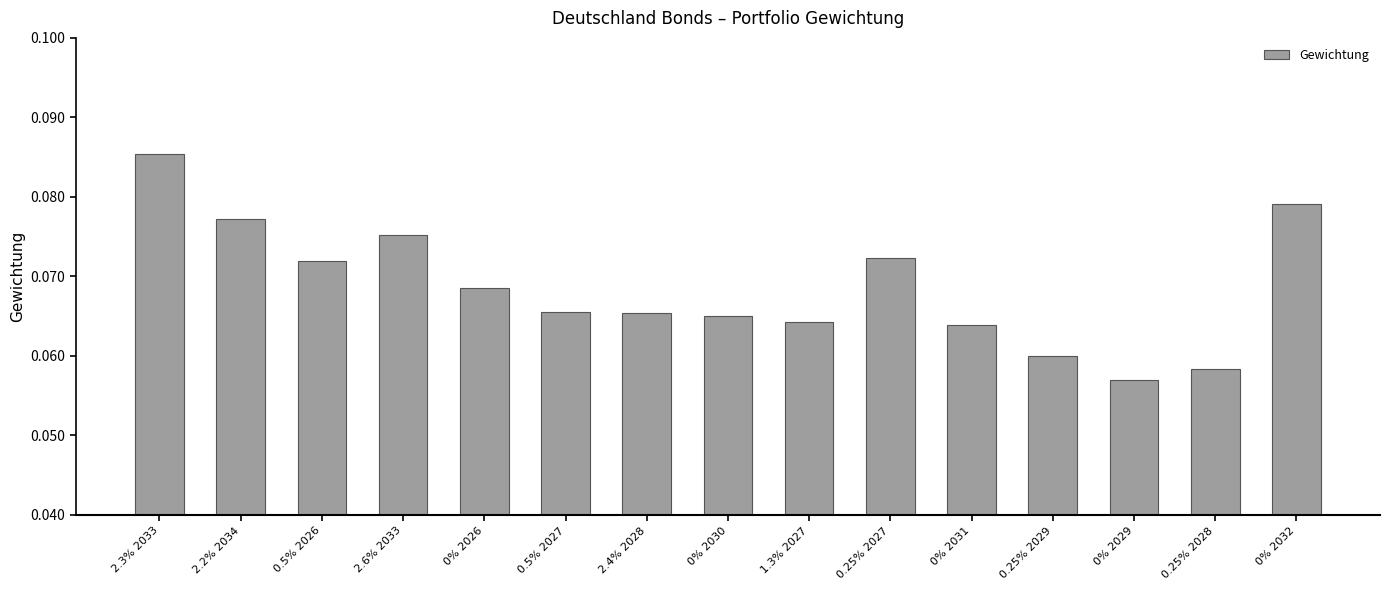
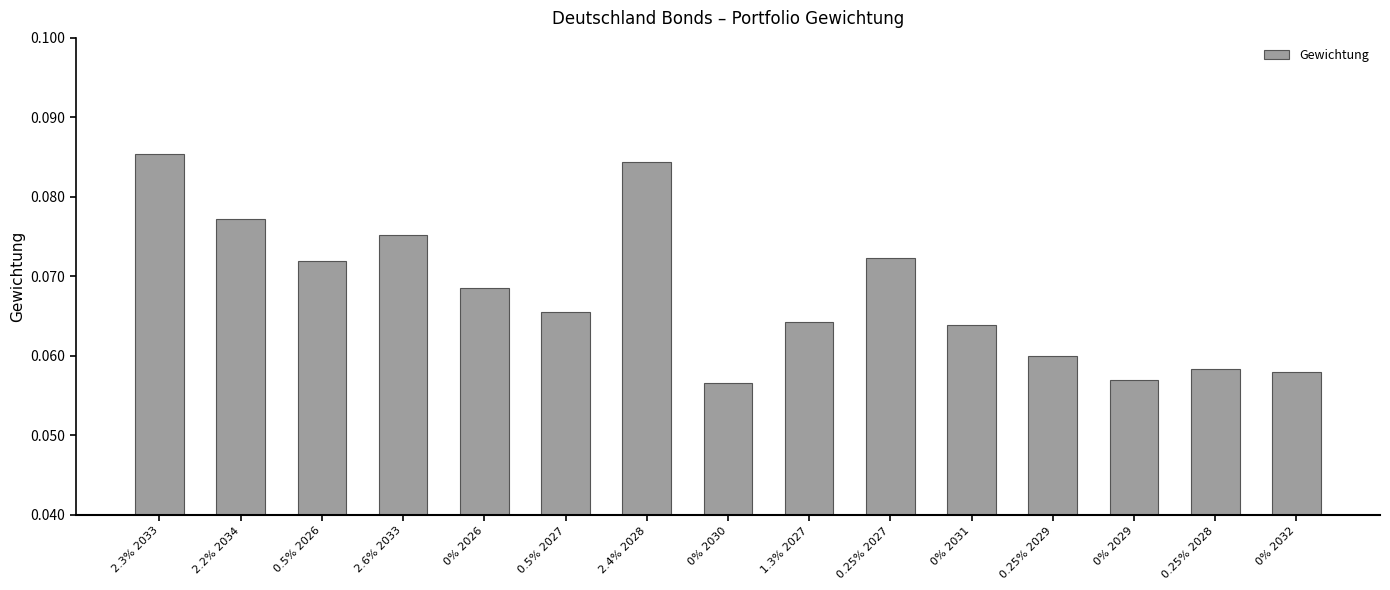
2.4% 2028: 0.065 -> 0.084
0% 2030: 0.065 -> 0.057
0% 2032: 0.079 -> 0.058
